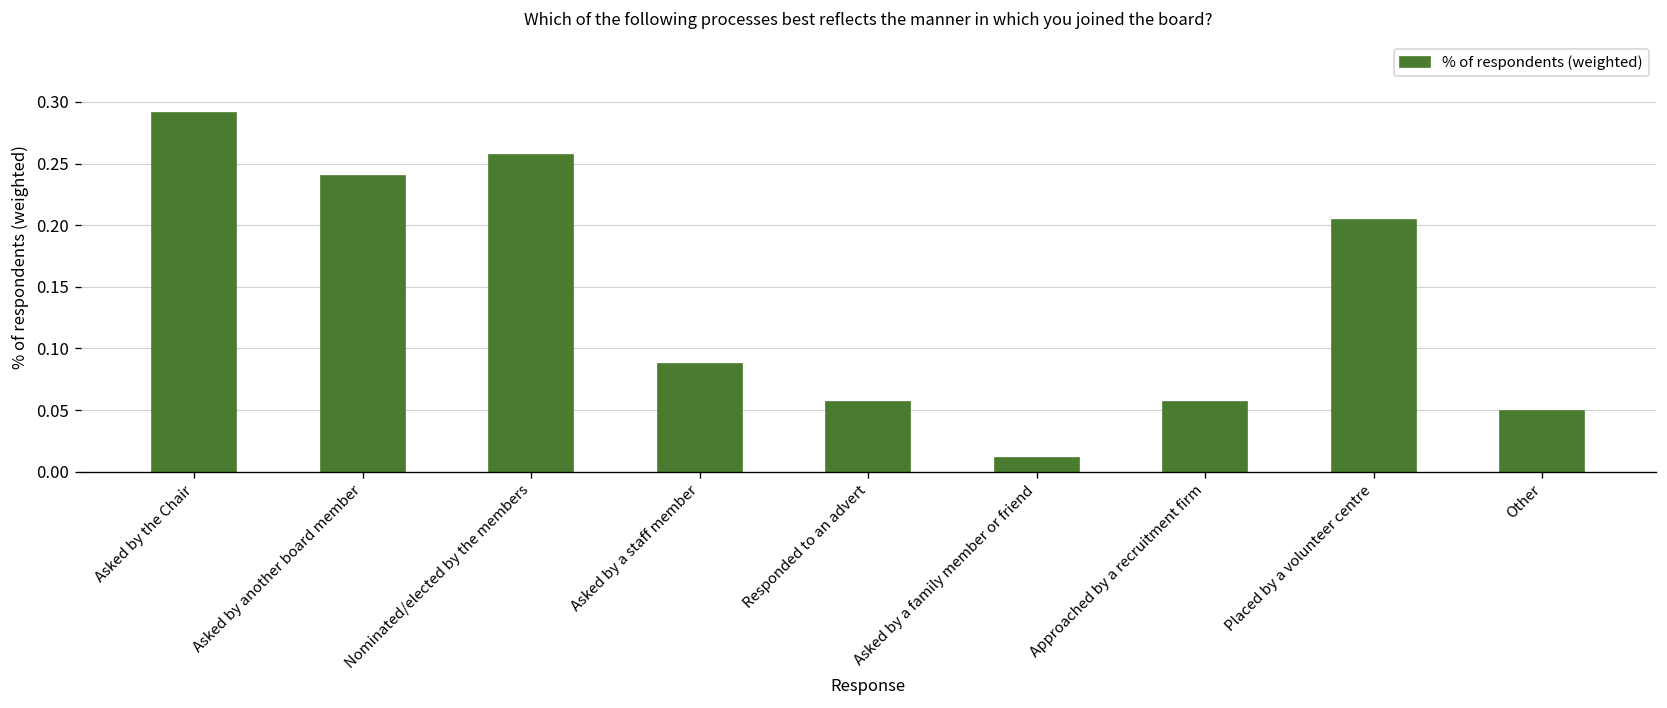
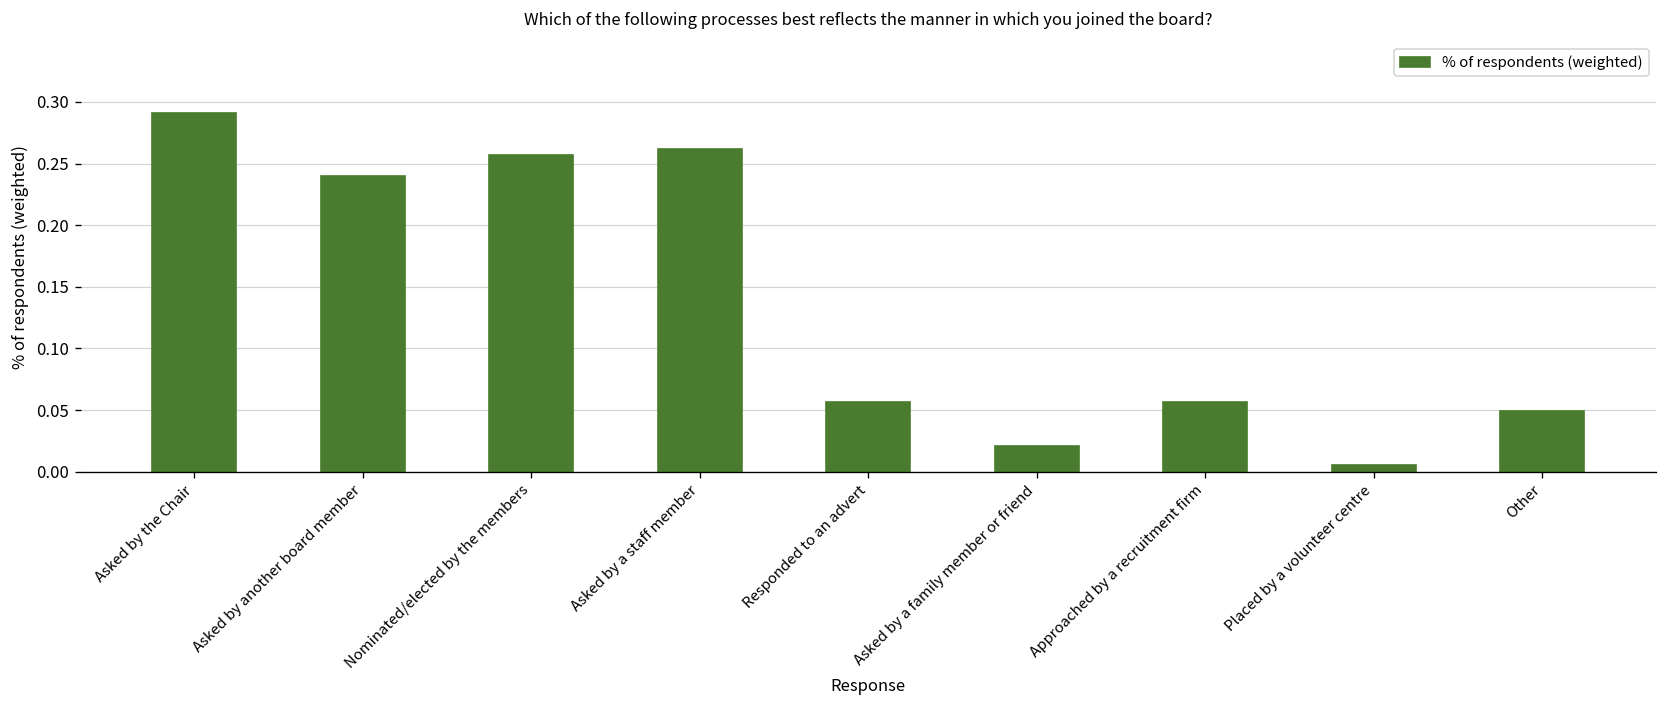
Asked by a staff member: 0.088 -> 0.262
Asked by a family member or friend: 0.011 -> 0.021
Placed by a volunteer centre: 0.204 -> 0.005
